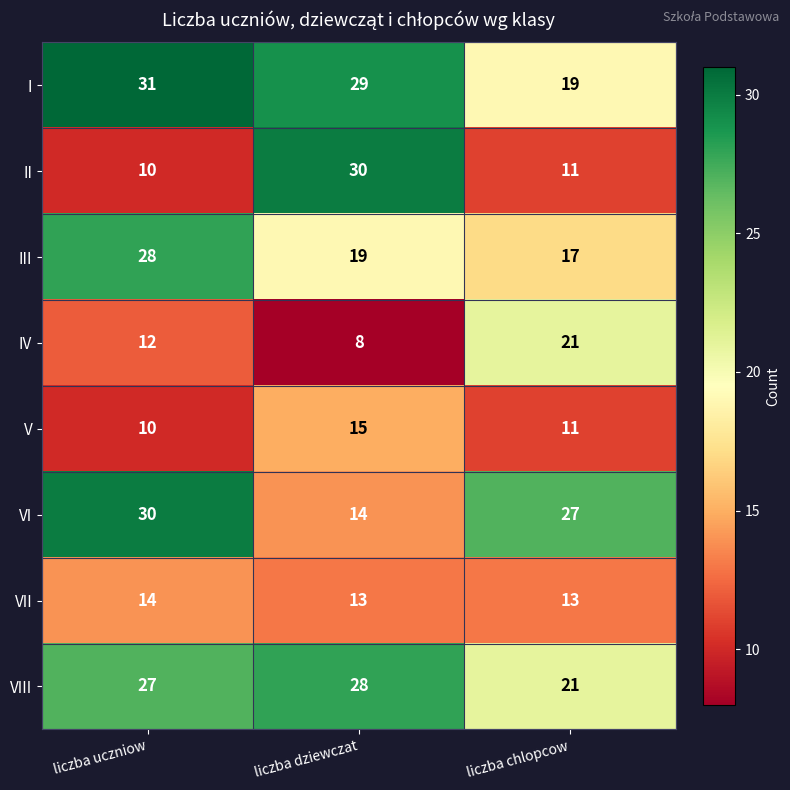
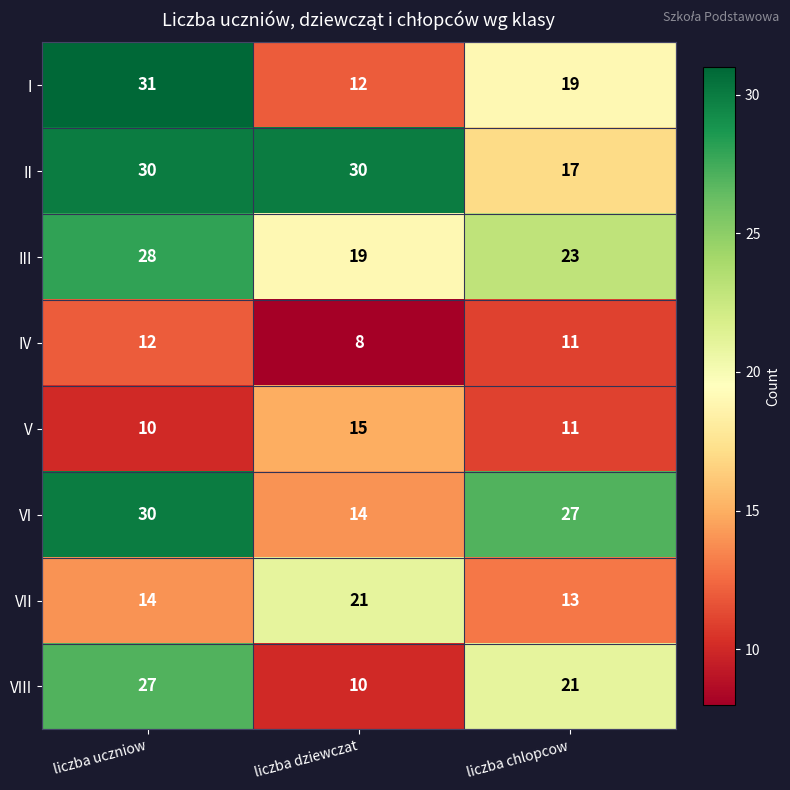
I, liczba dziewczat: 29 -> 12
II, liczba uczniow: 10 -> 30
II, liczba chlopcow: 11 -> 17
III, liczba chlopcow: 17 -> 23
IV, liczba chlopcow: 21 -> 11
VII, liczba dziewczat: 13 -> 21
VIII, liczba dziewczat: 28 -> 10
